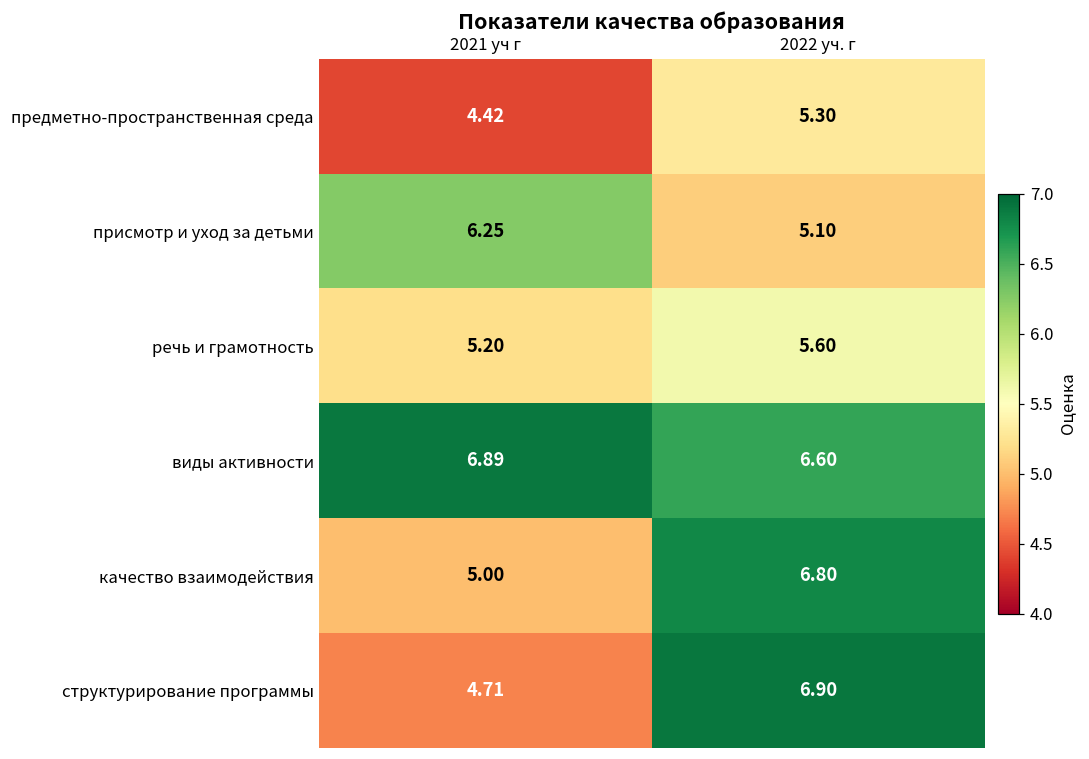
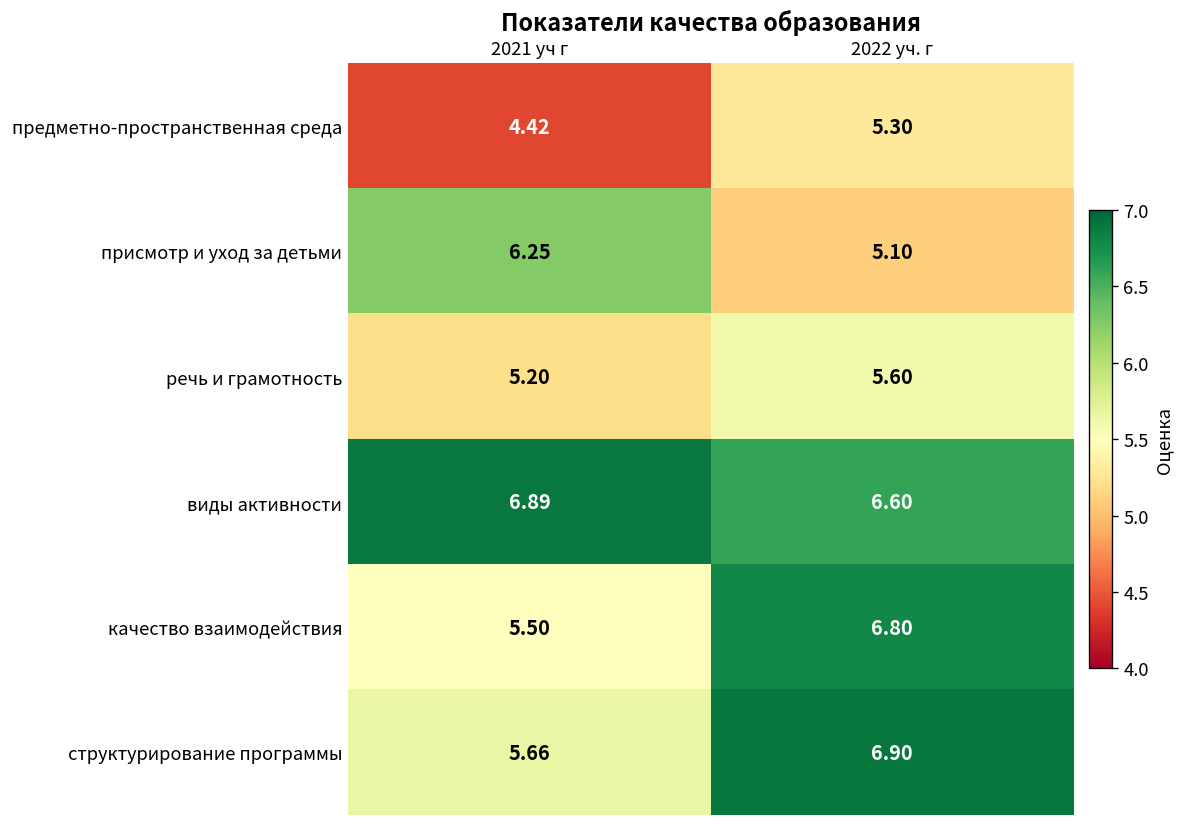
качество взаимодействия, 2021 уч г: 5.00 -> 5.50
структурирование программы, 2021 уч г: 4.71 -> 5.66
